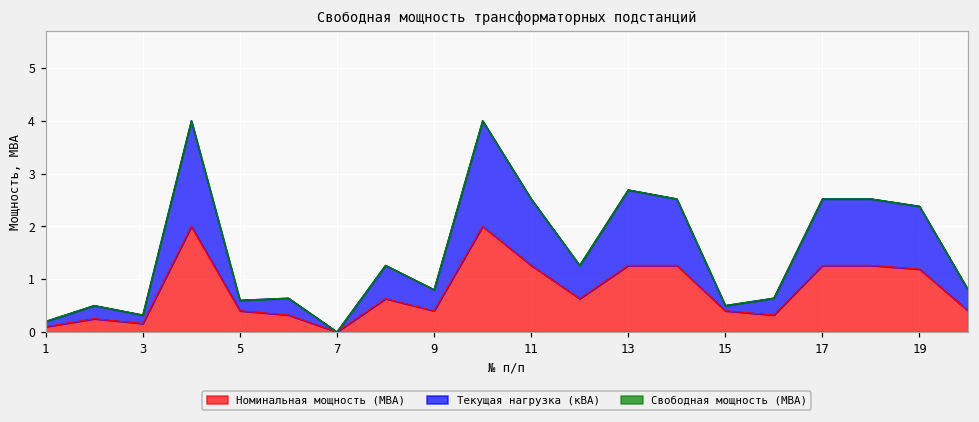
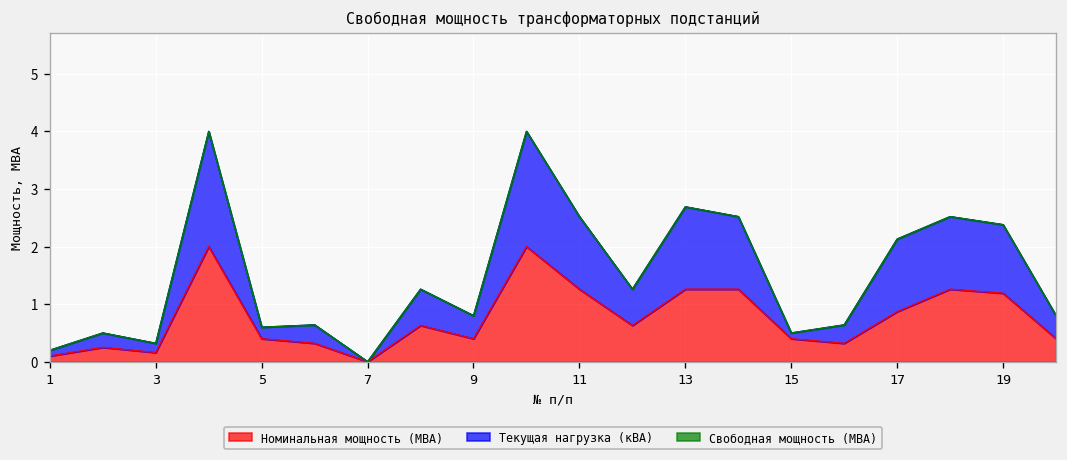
Номинальная мощность (МВА), 17: 1.3 -> 0.9
